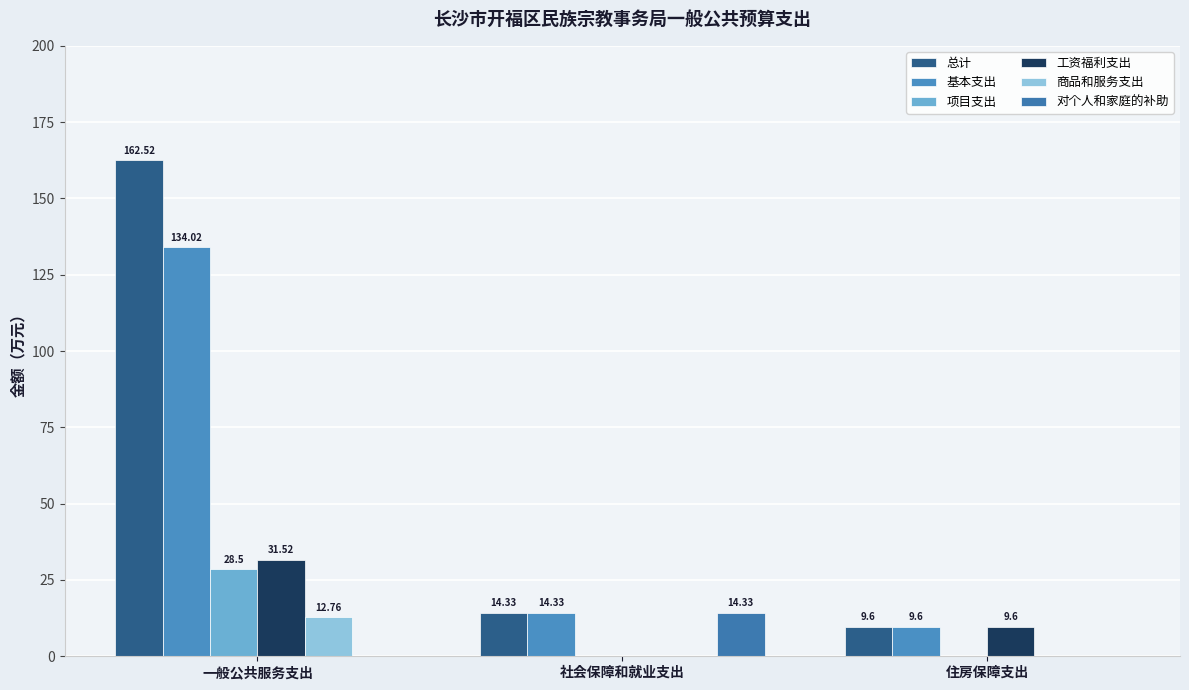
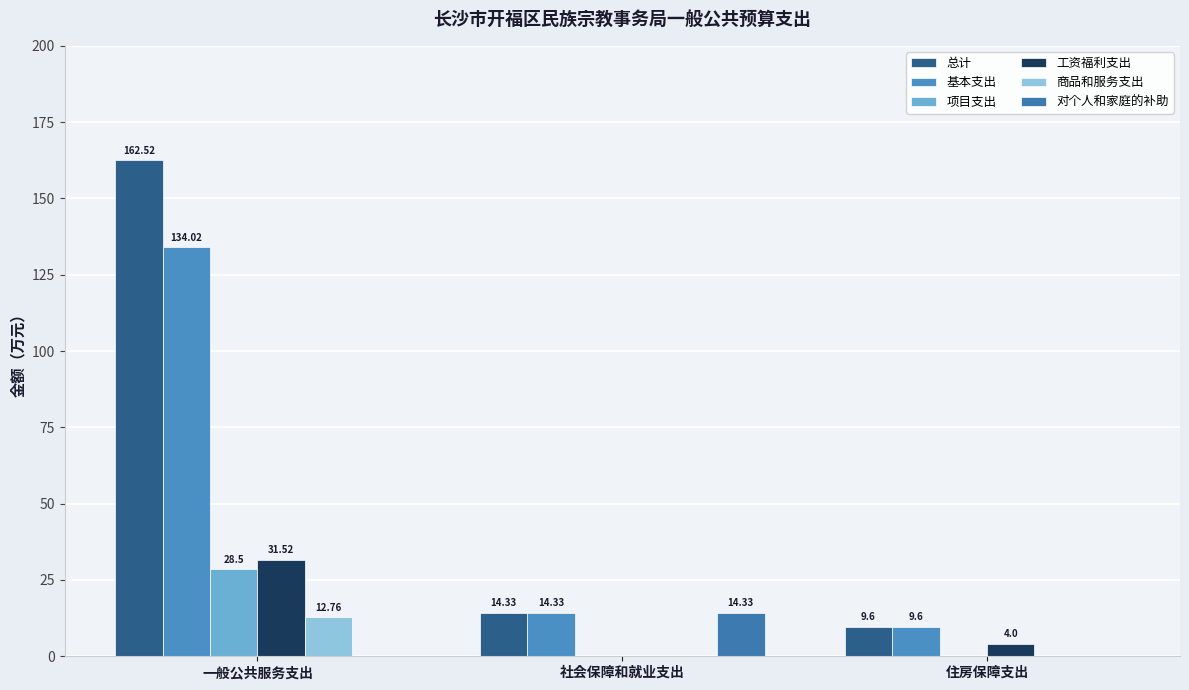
工资福利支出, 住房保障支出: 9.6 -> 4.0
